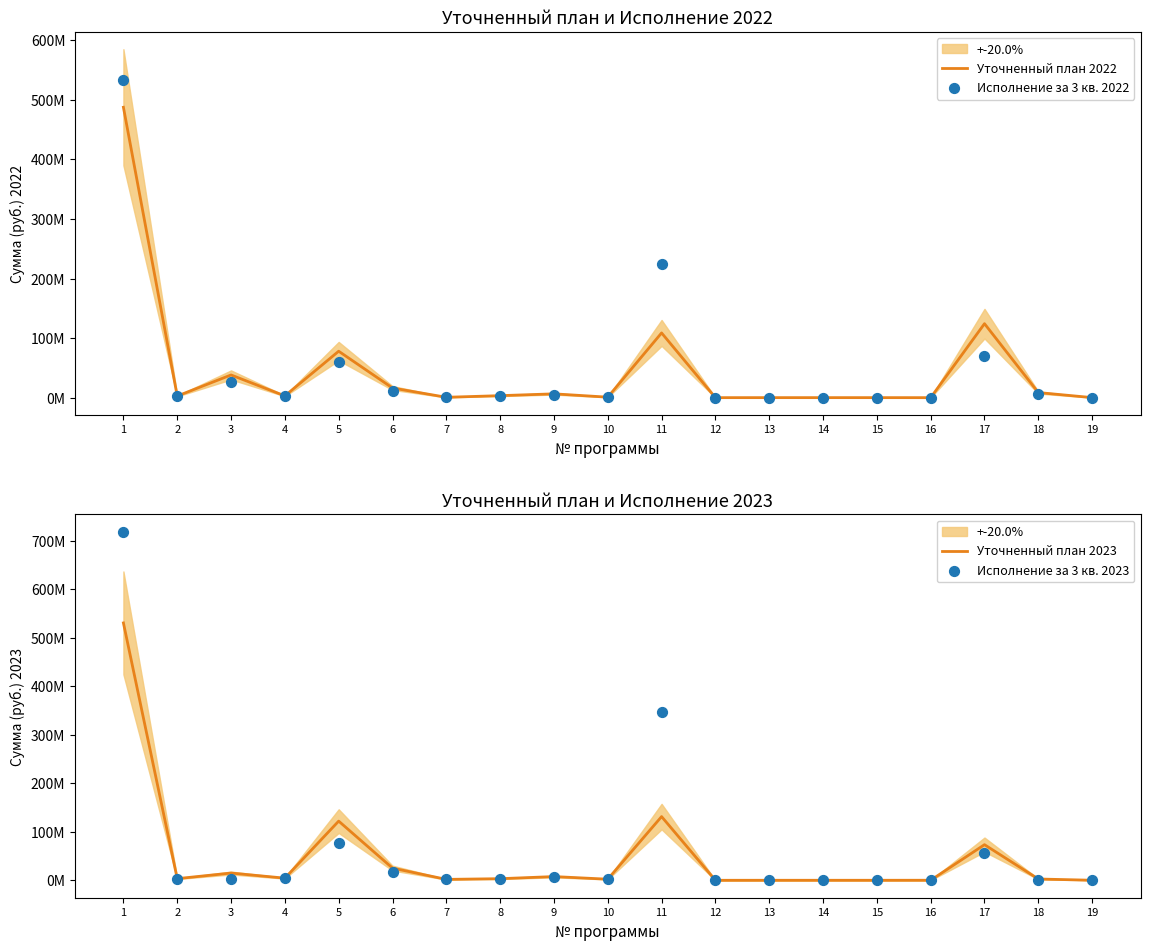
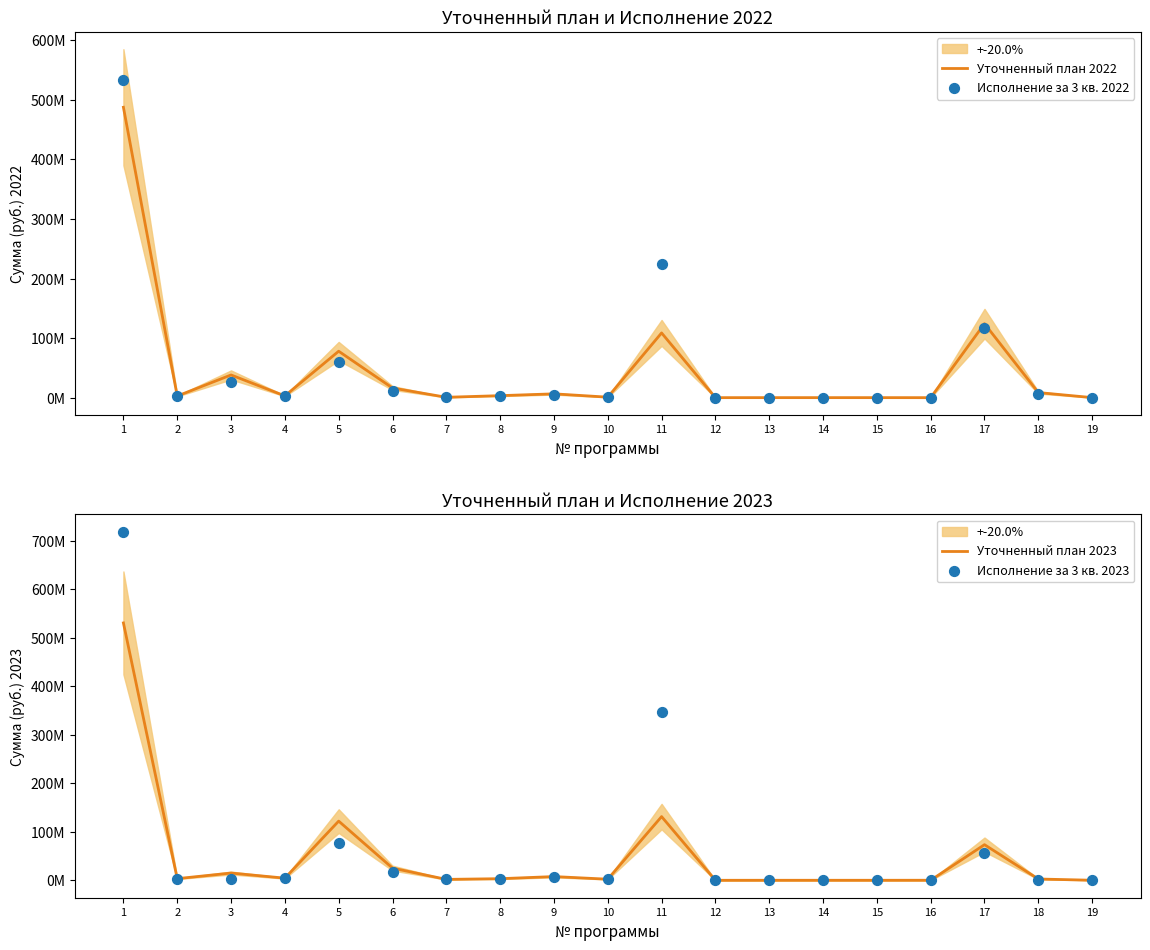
Уточненный план и Исполнение 2022, Исполнение за 3 кв. 2022, 17: 70000000 -> 120000000
